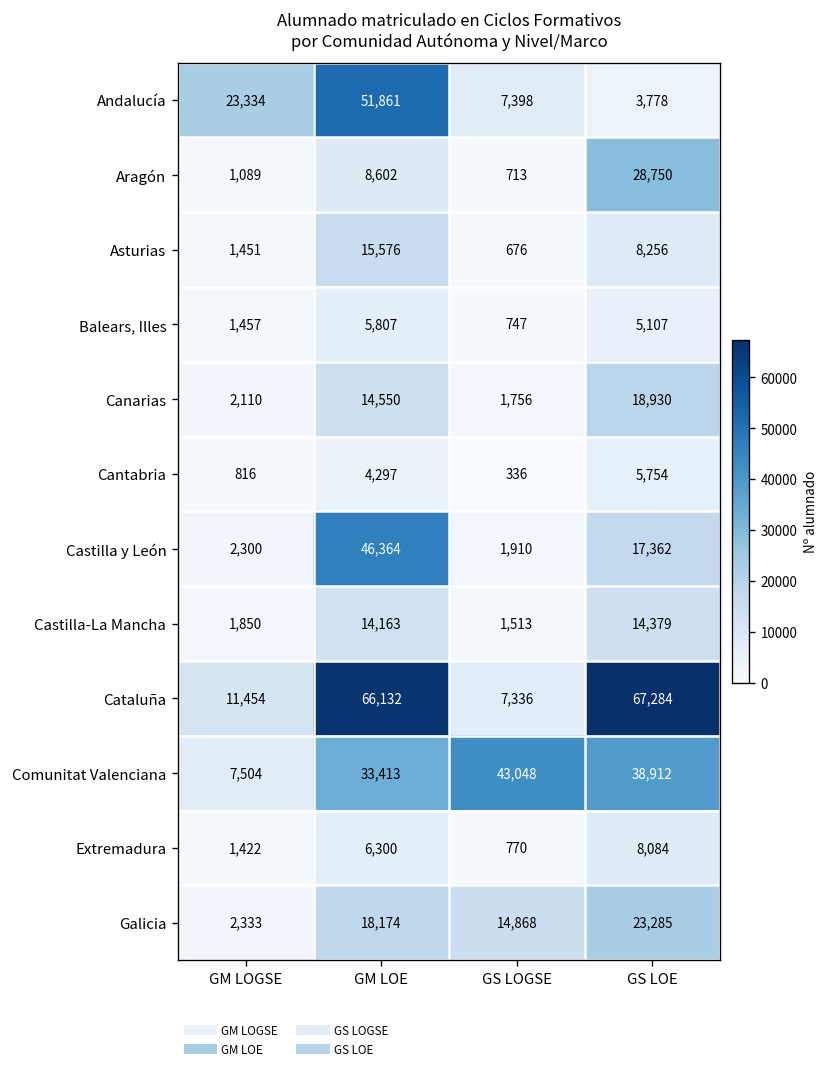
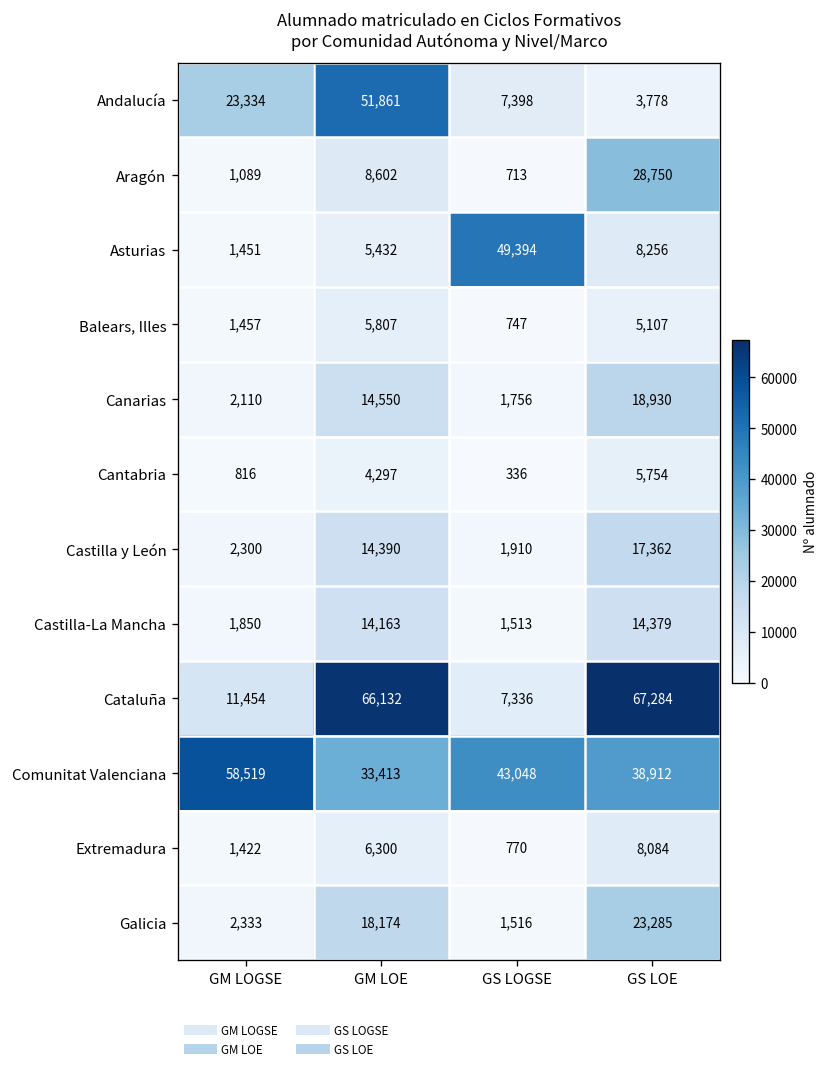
Asturias, GM LOE: 15,576 -> 5,432
Asturias, GS LOGSE: 676 -> 49,394
Castilla y León, GM LOE: 46,364 -> 14,390
Comunitat Valenciana, GM LOGSE: 7,504 -> 58,519
Galicia, GS LOGSE: 14,868 -> 1,516
